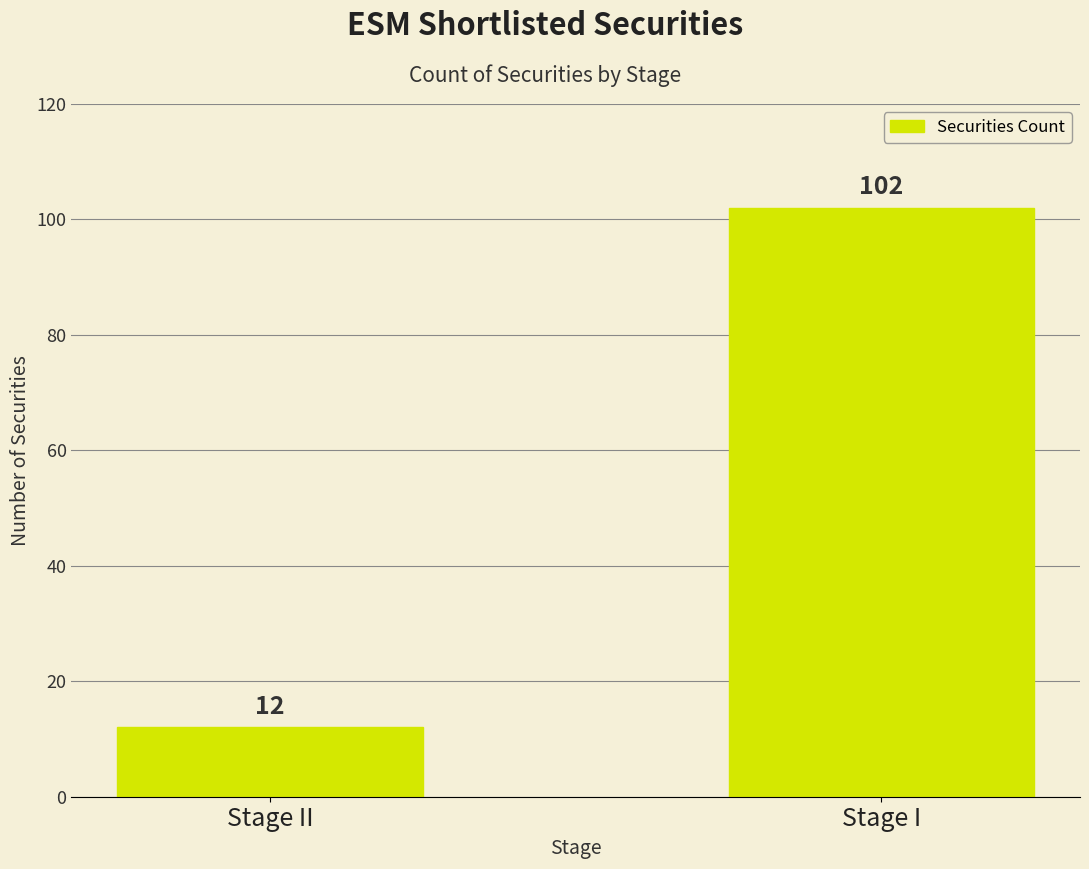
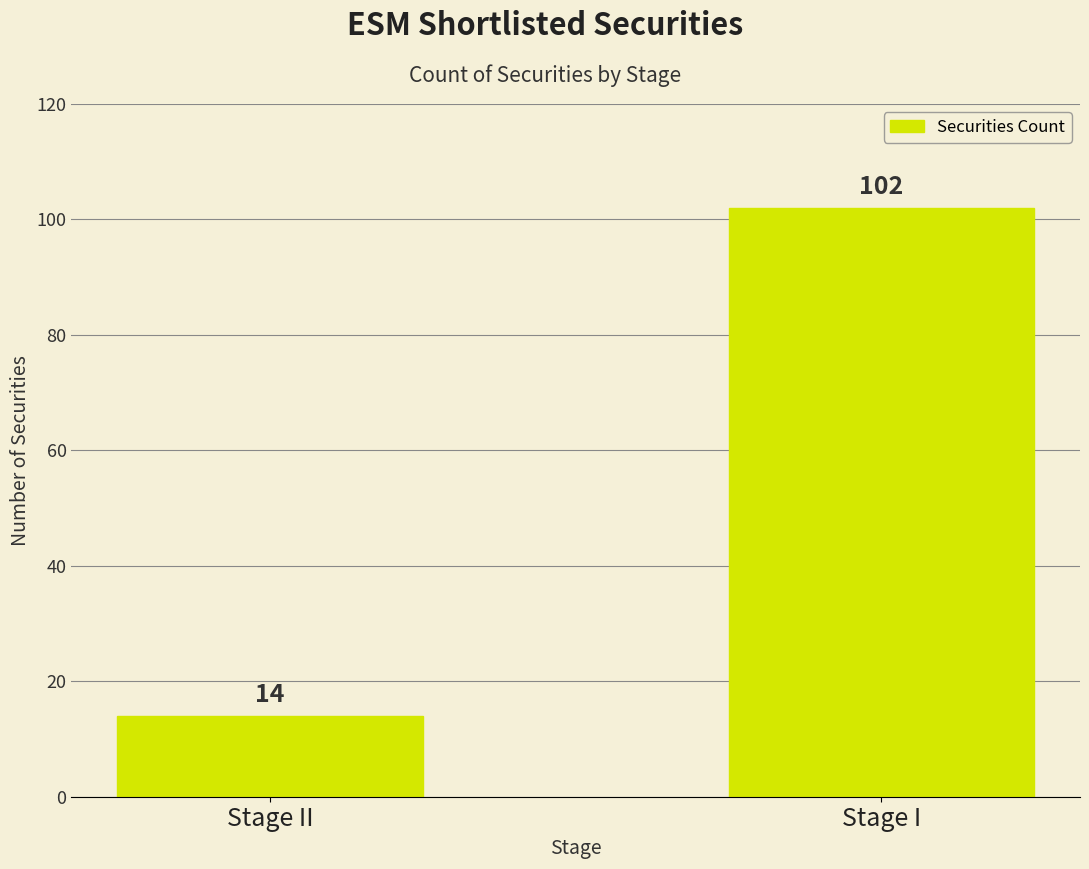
Stage II: 12 -> 14
